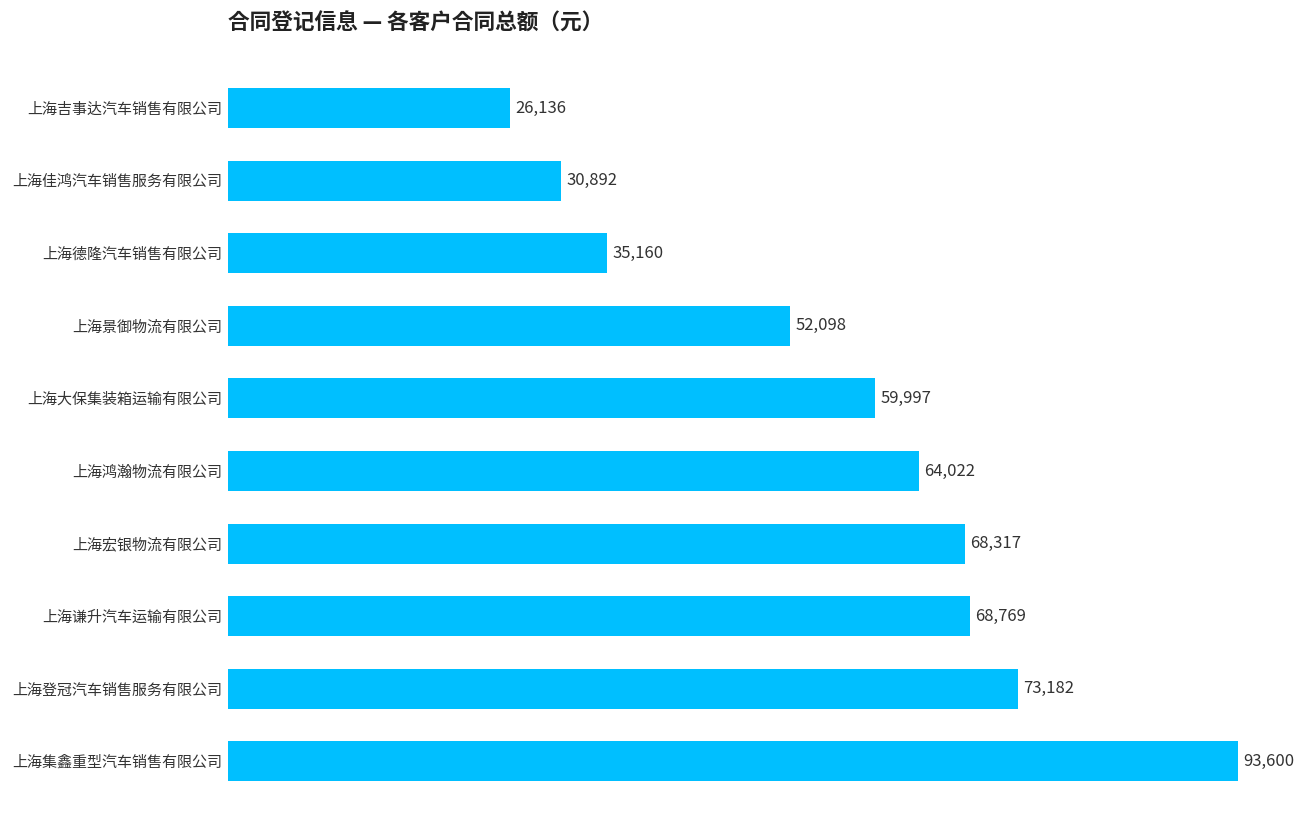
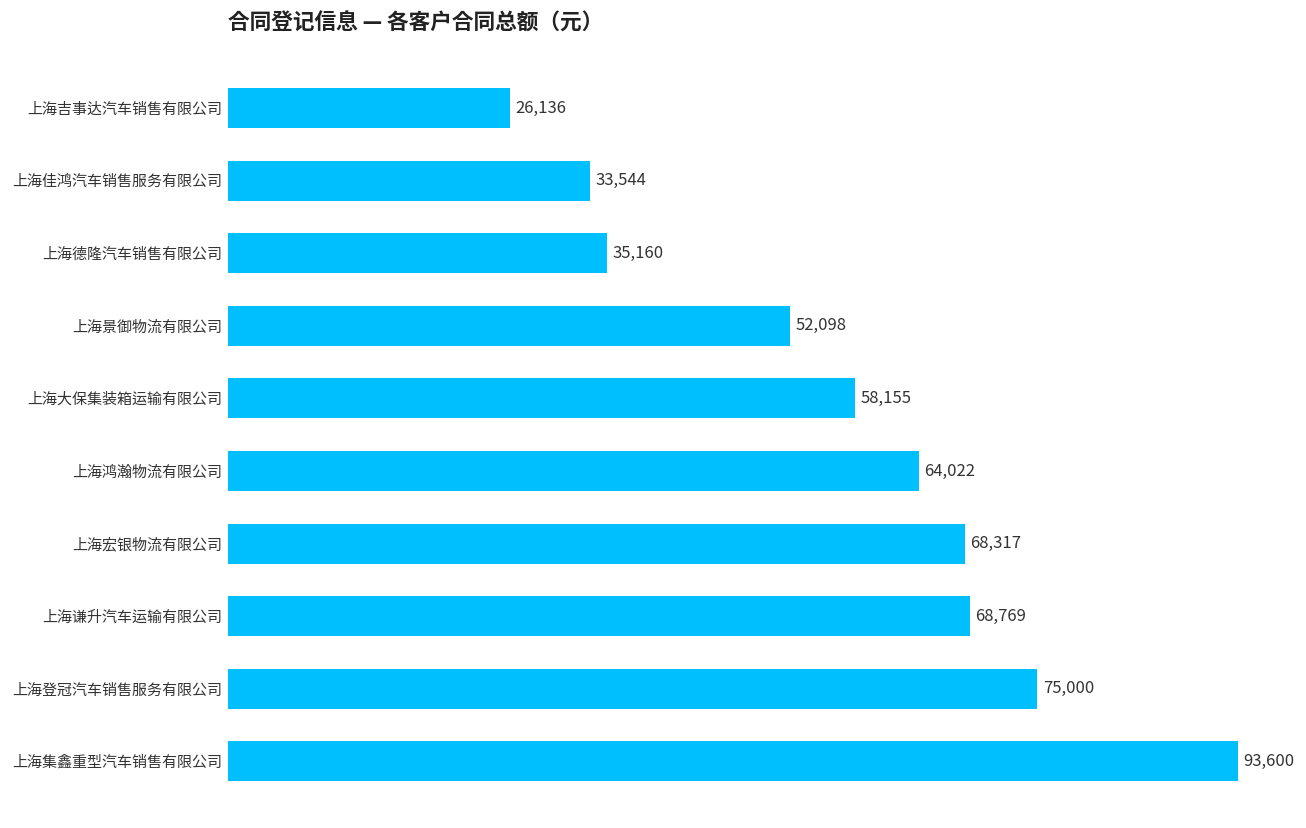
上海佳鸿汽车销售服务有限公司: 30,892 -> 33,544
上海大保集装箱运输有限公司: 59,997 -> 58,155
上海登冠汽车销售服务有限公司: 73,182 -> 75,000
